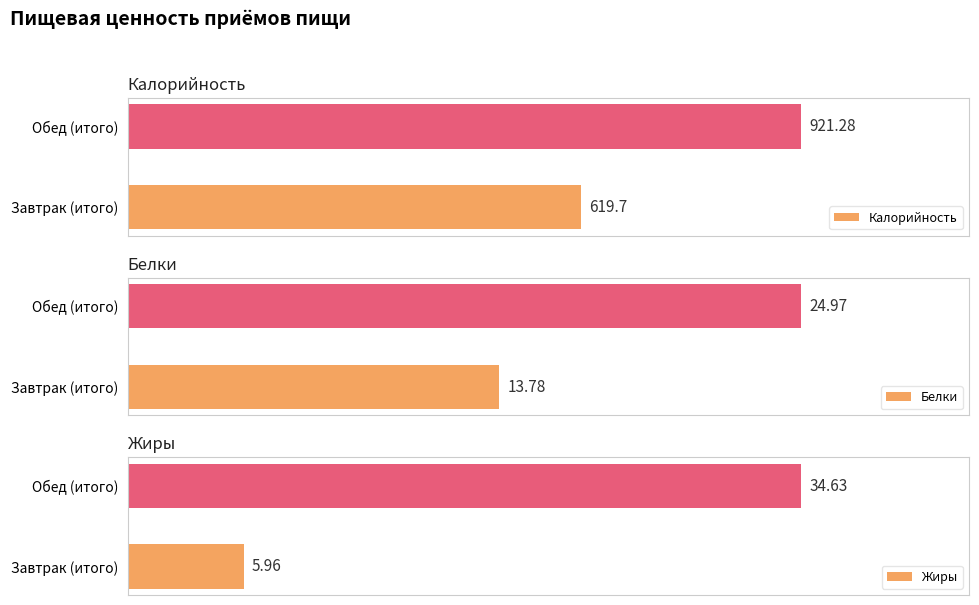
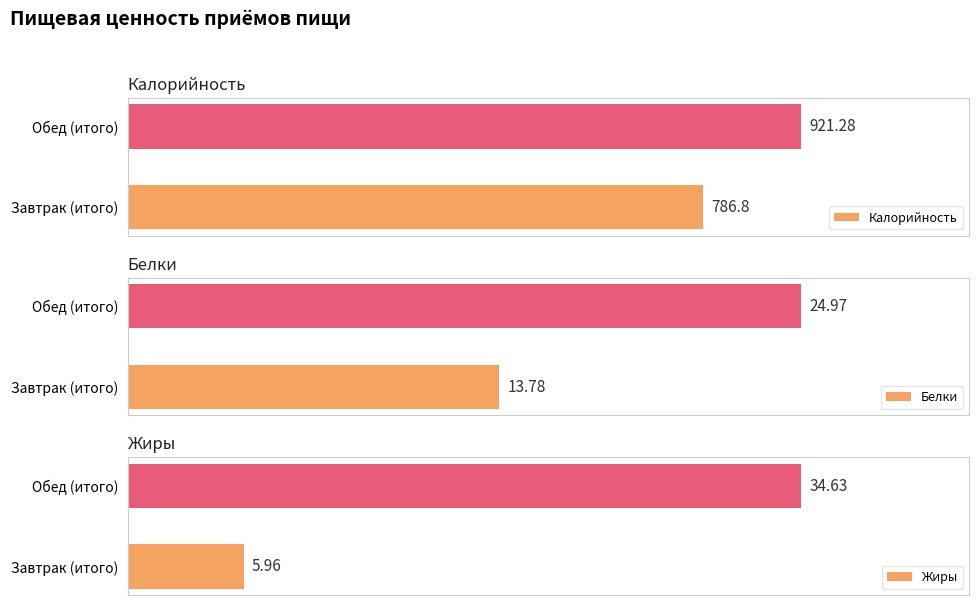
Калорийность, Завтрак (итого): 619.7 -> 786.8
